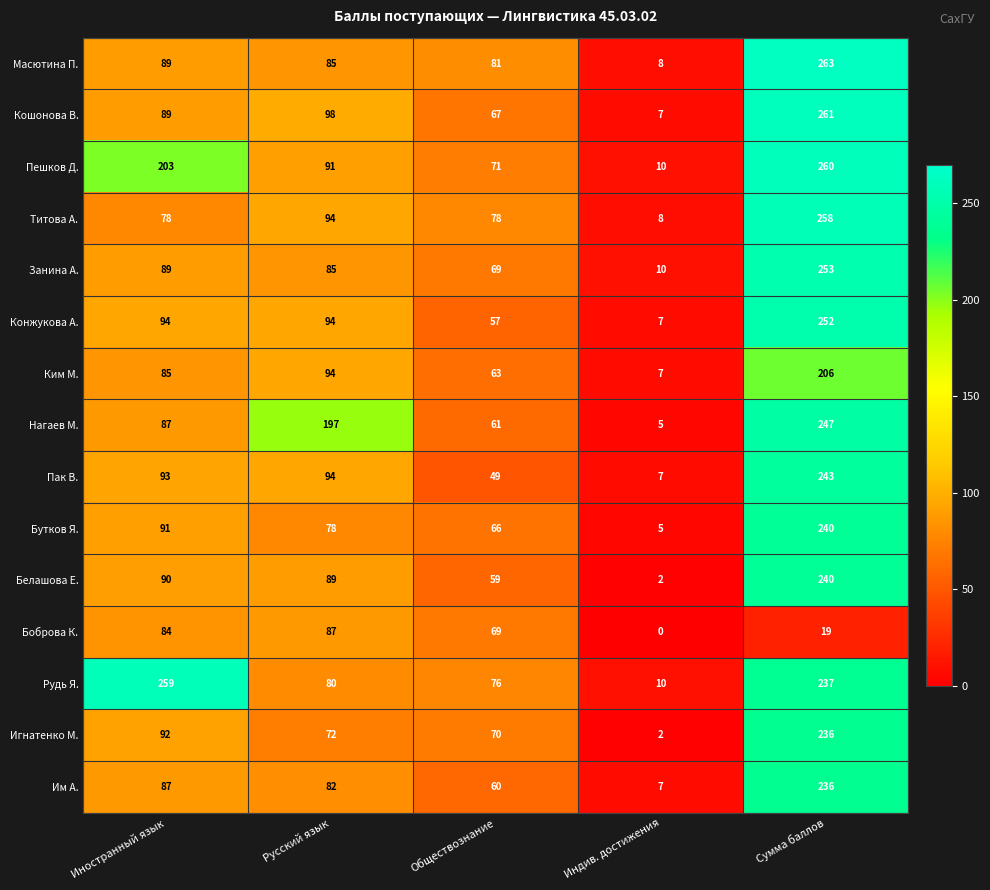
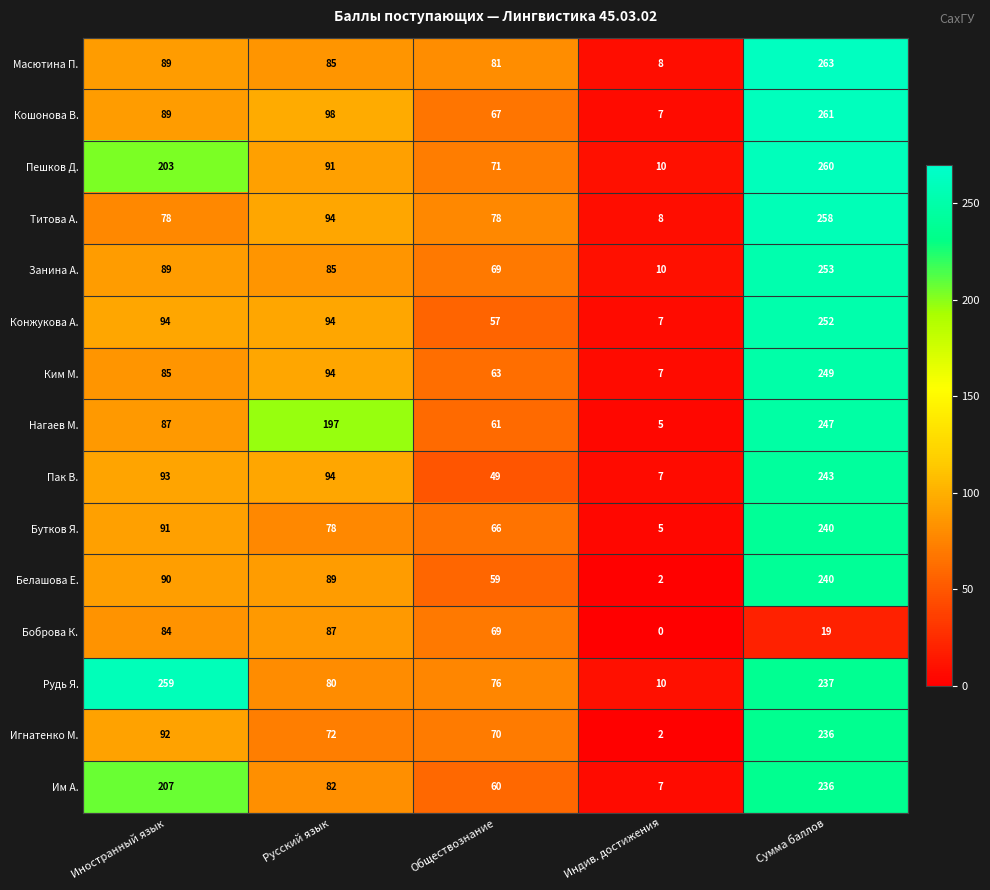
Ким М., Сумма баллов: 206 -> 249
Им А., Иностранный язык: 87 -> 207
